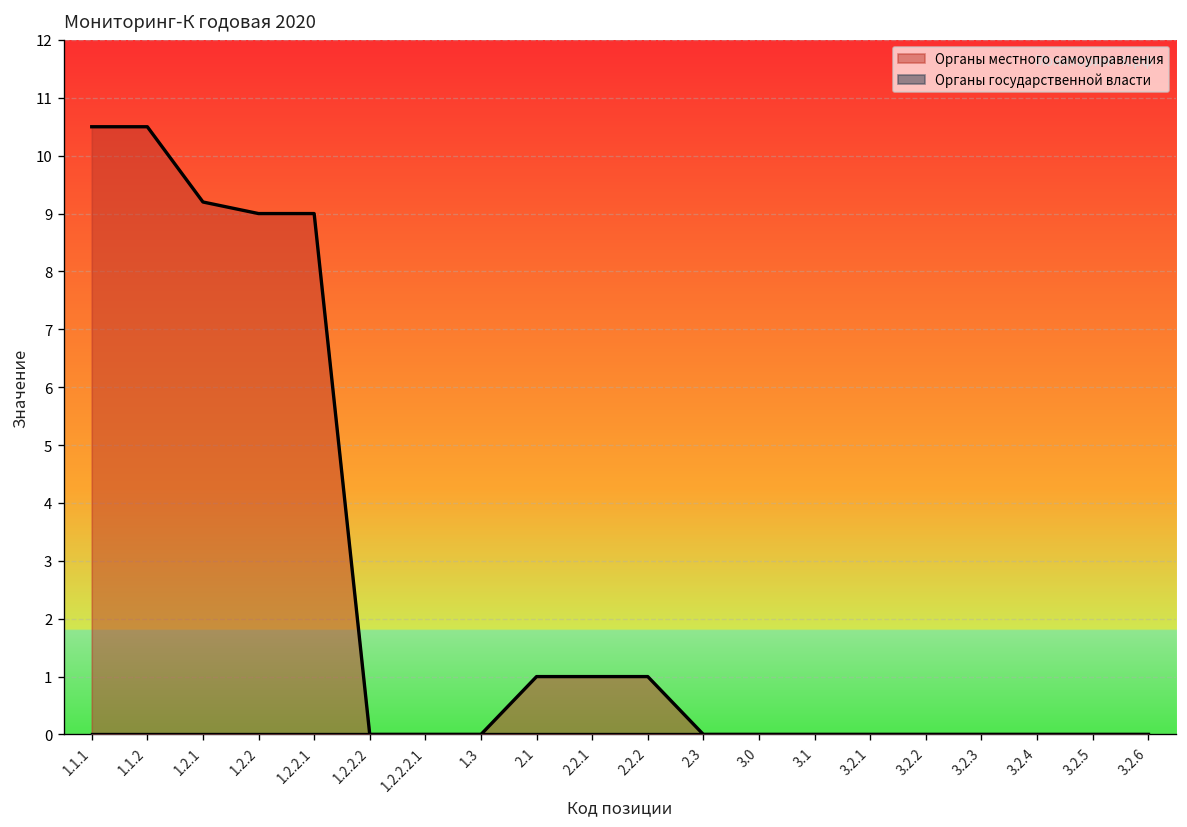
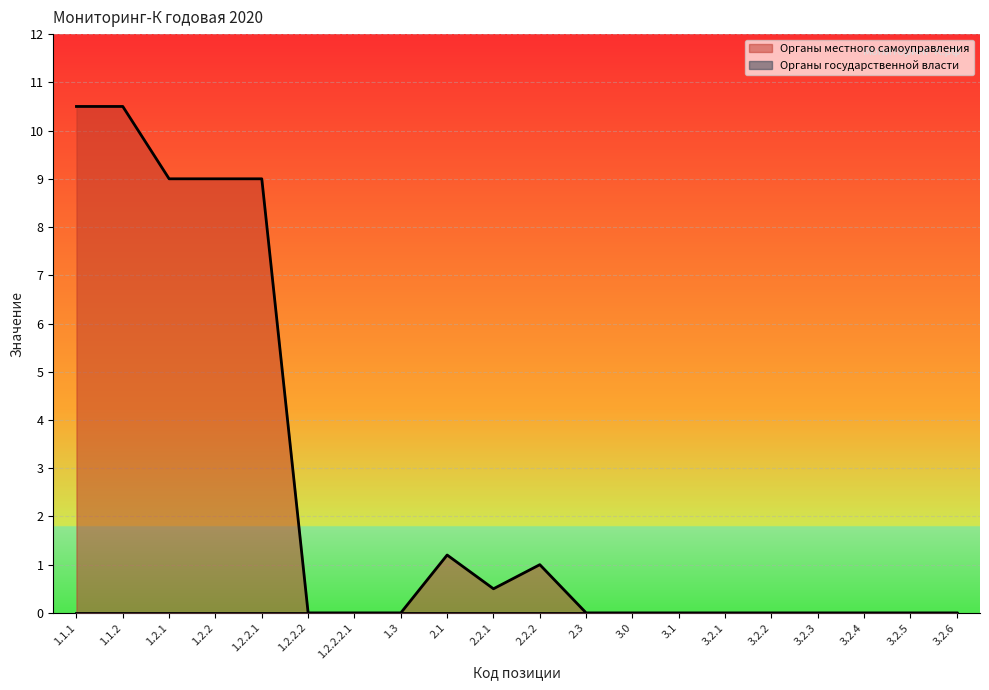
Органы местного самоуправления, 1.2.1: 9.2 -> 9.0
Органы местного самоуправления, 2.1: 1.0 -> 1.2
Органы местного самоуправления, 2.2.1: 1.0 -> 0.5
